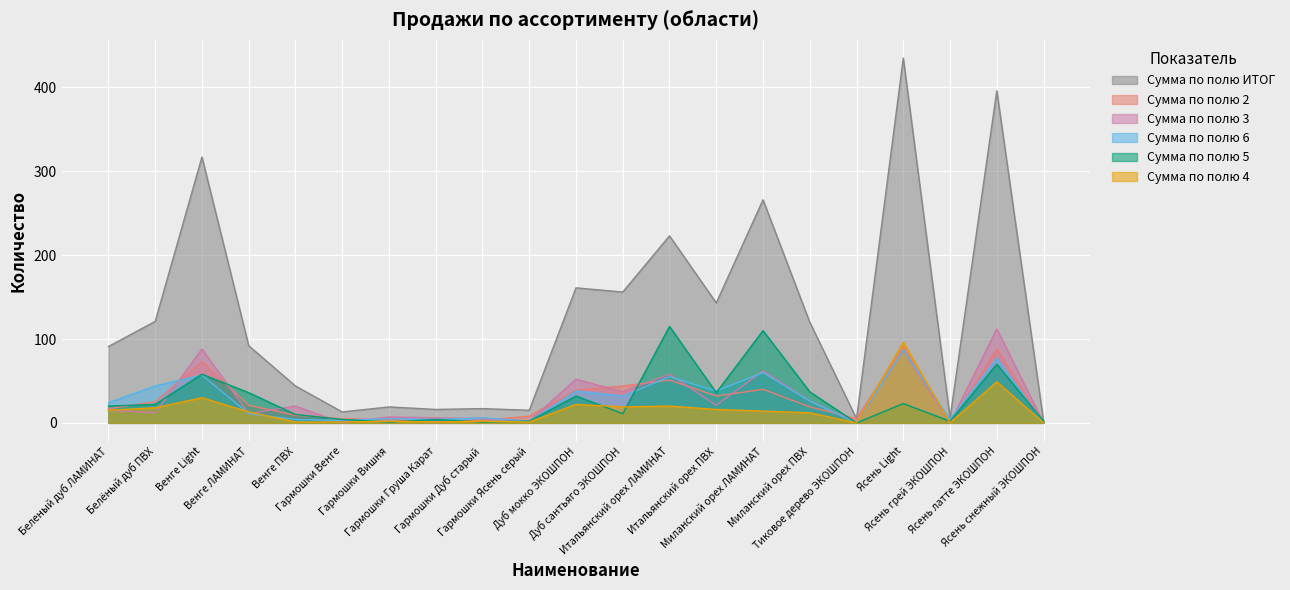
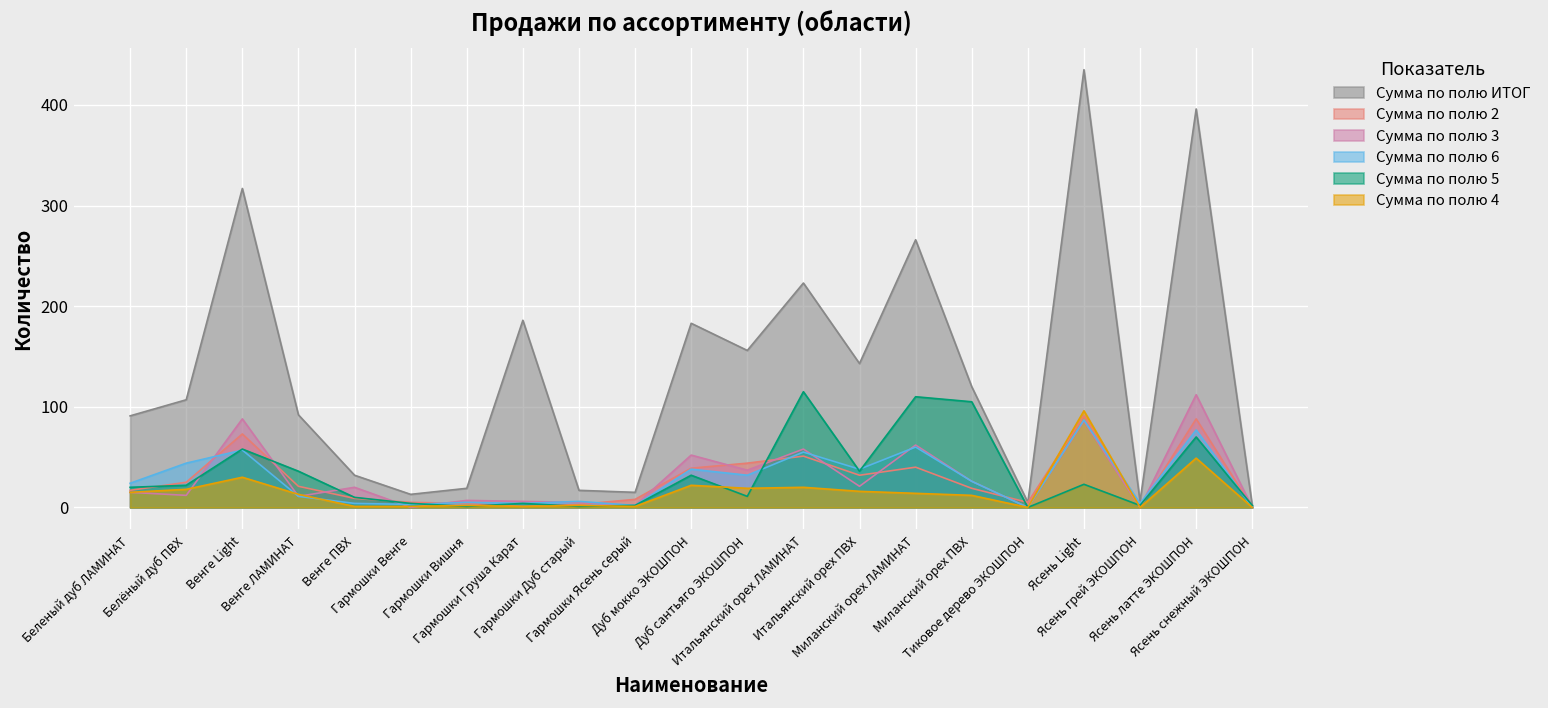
Сумма по полю ИТОГ, Белёный дуб ПВХ: 120 -> 110
Сумма по полю ИТОГ, Венге ПВХ: 40 -> 30
Сумма по полю ИТОГ, Гармошки Груша Карат: 20 -> 190
Сумма по полю ИТОГ, Дуб мокко ЭКОШПОН: 160 -> 180
Сумма по полю 5, Миланский орех ПВХ: 40 -> 110
